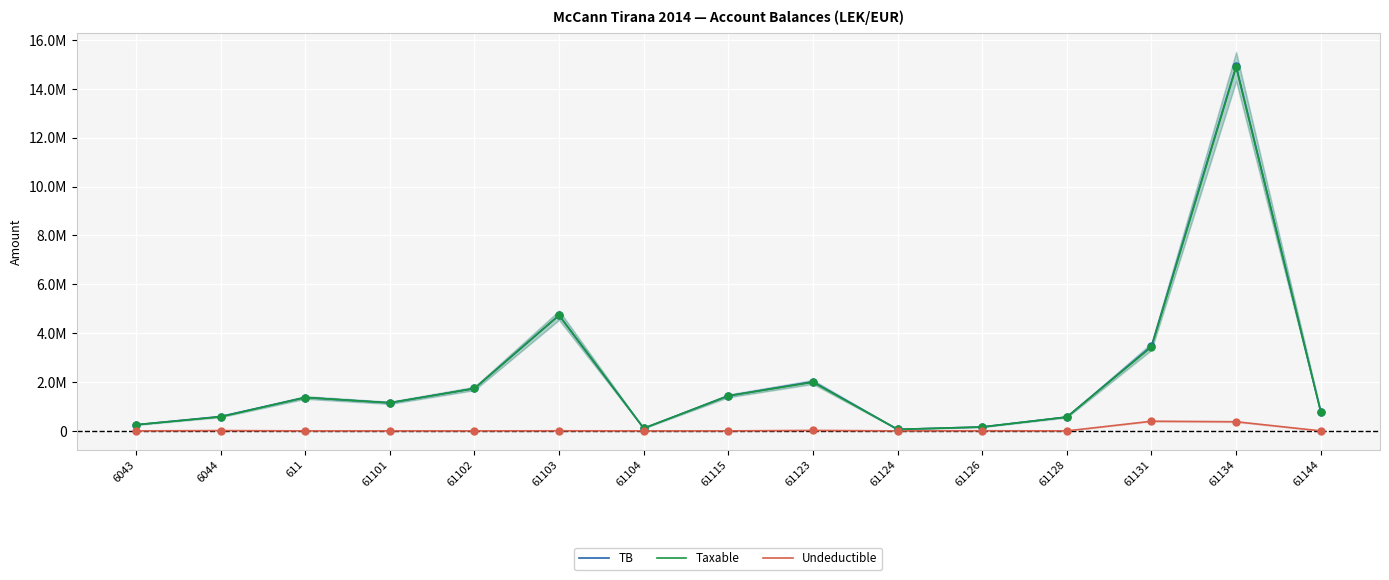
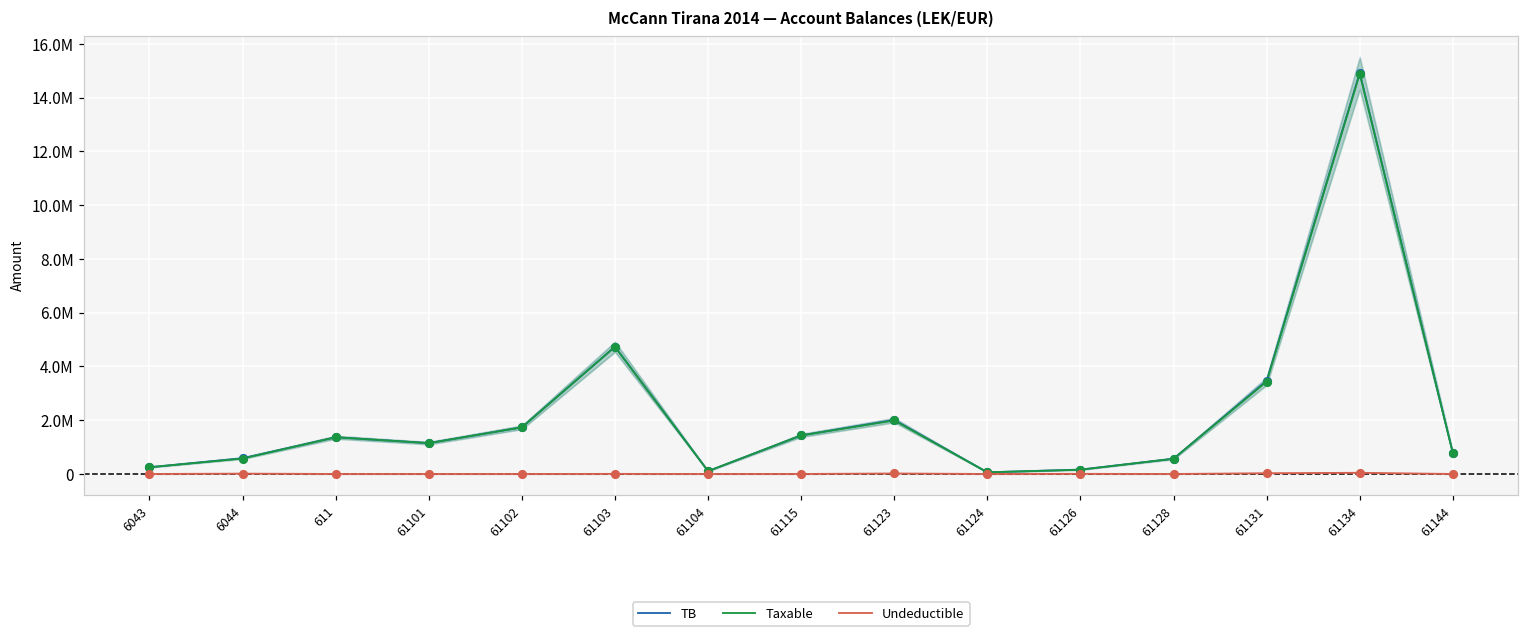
Undeductible, 61131: 400000 -> 0
Undeductible, 61134: 400000 -> 0
